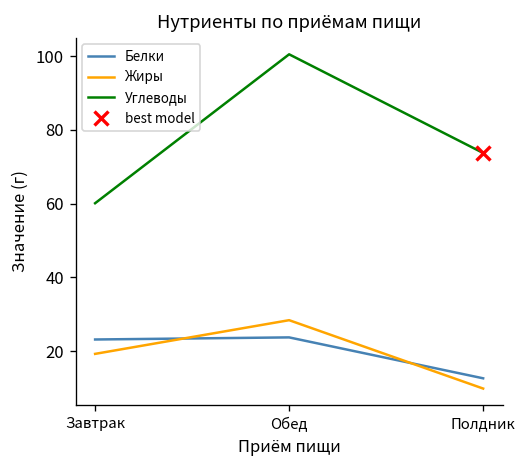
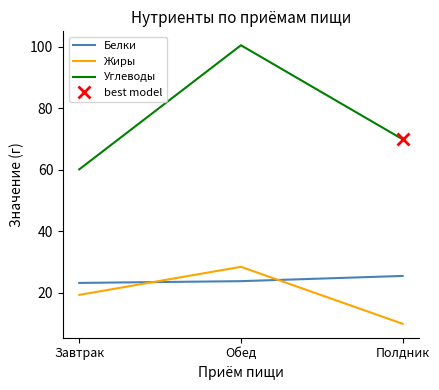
Белки, Полдник: 13 -> 25
Углеводы, Полдник: 74 -> 70
